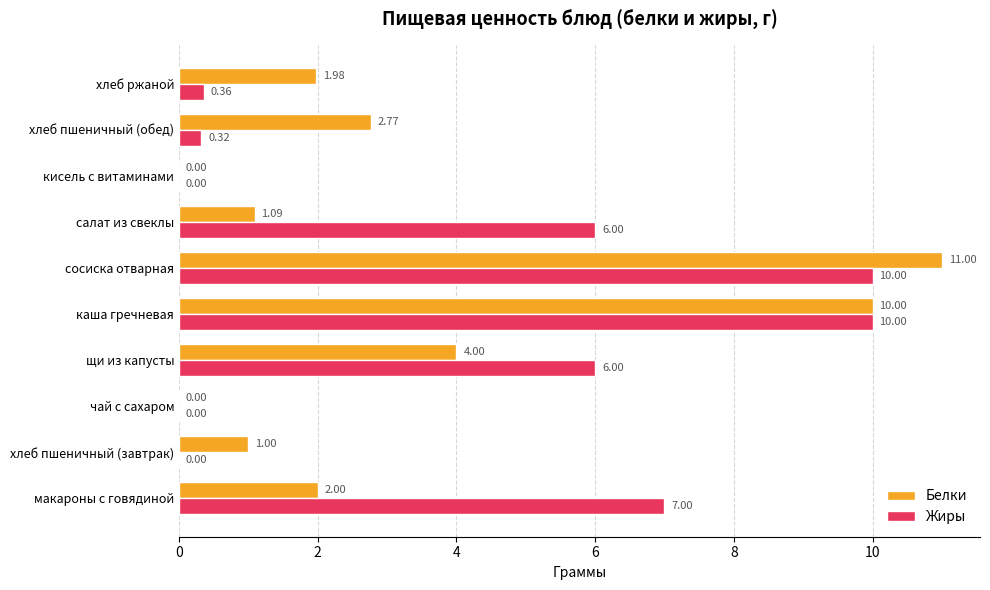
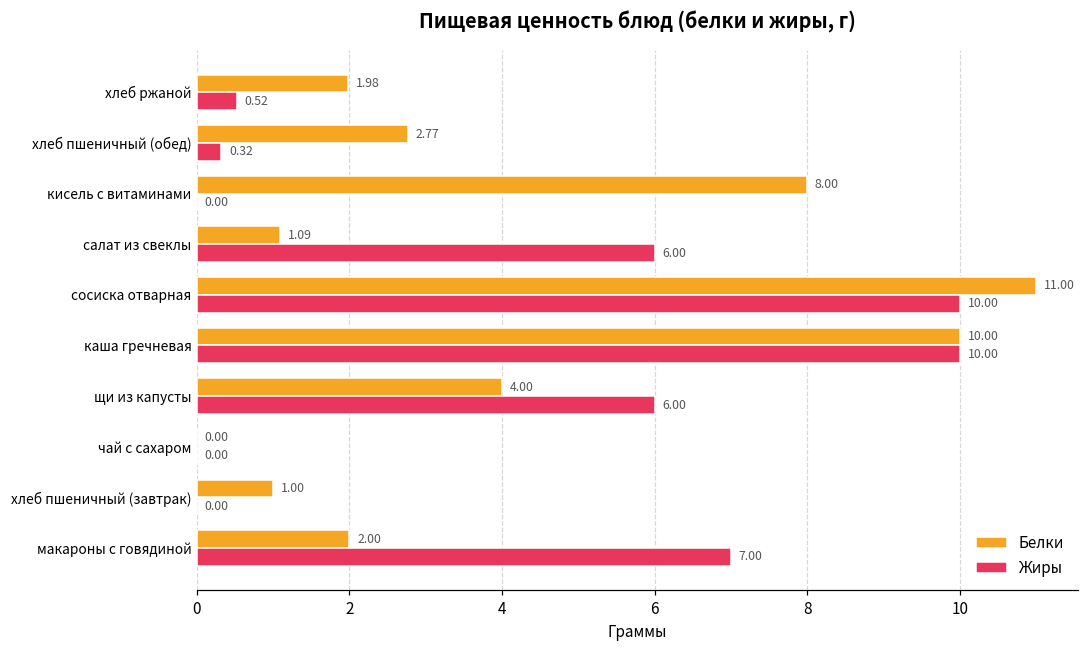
Жиры, хлеб ржаной: 0.36 -> 0.52
Белки, кисель с витаминами: 0.00 -> 8.00
